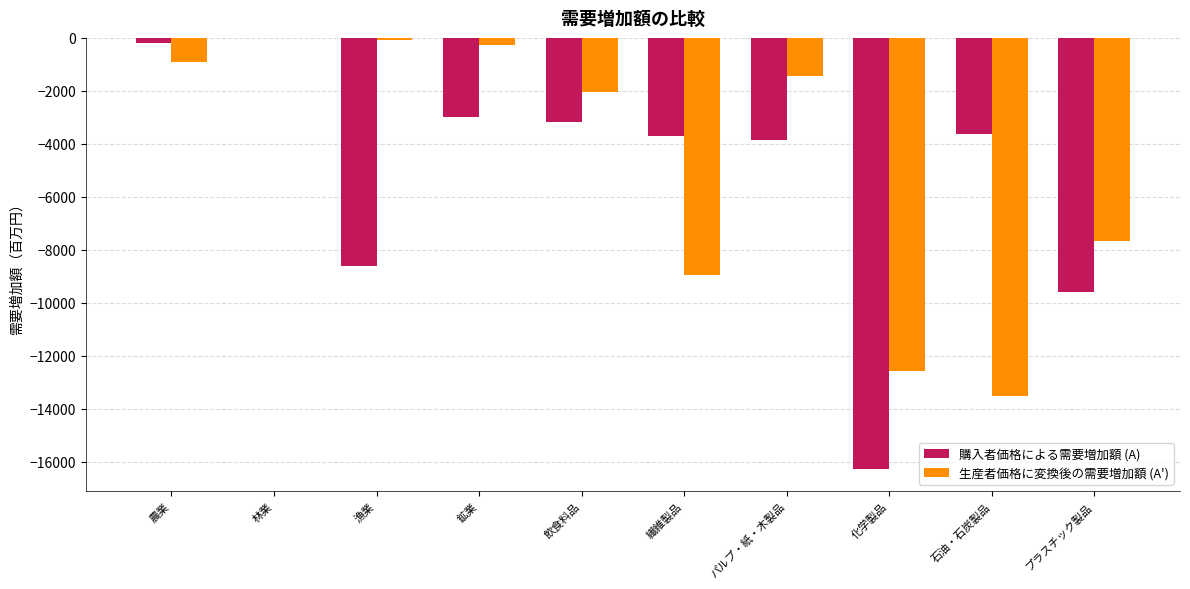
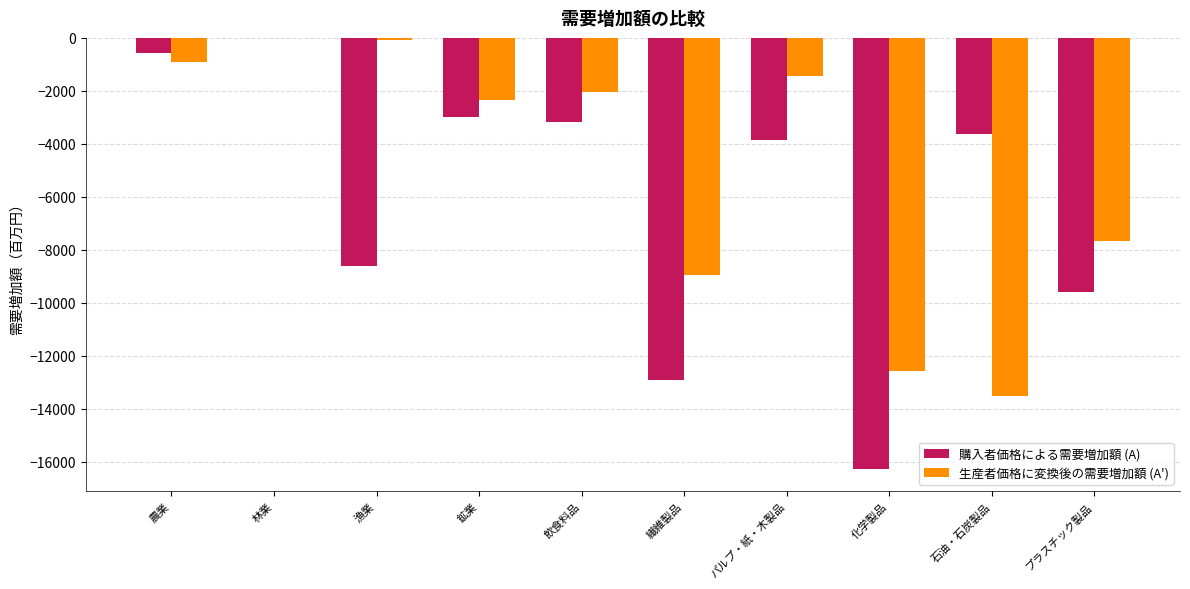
購入者価格による需要増加額 (A), 農業: -200 -> -600
生産者価格に変換後の需要増加額 (A'), 鉱業: -300 -> -2300
購入者価格による需要増加額 (A), 繊維製品: -3700 -> -12900
